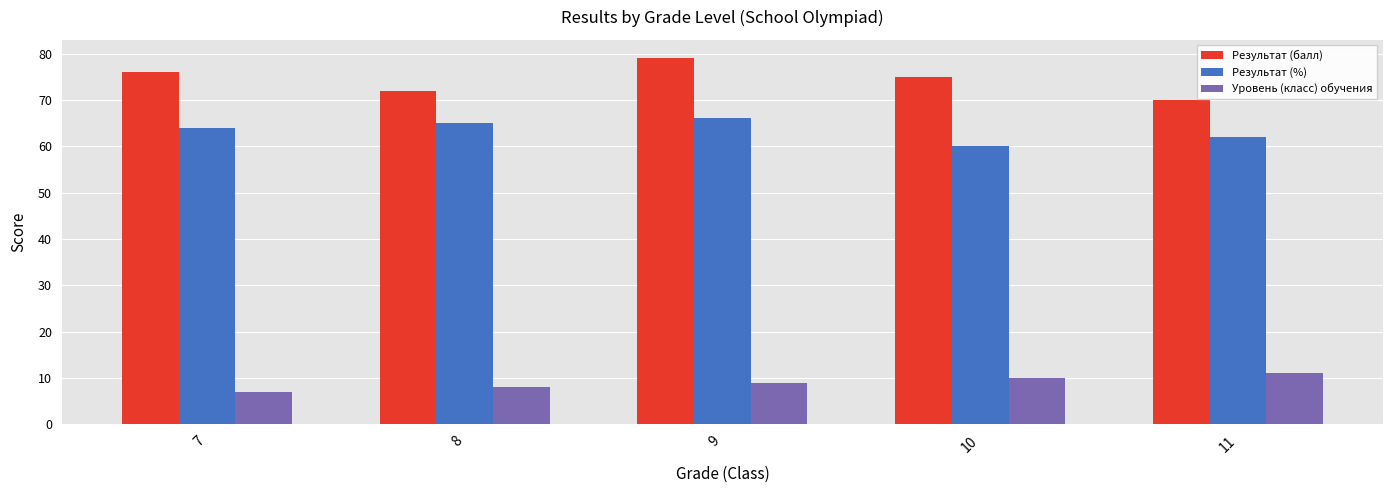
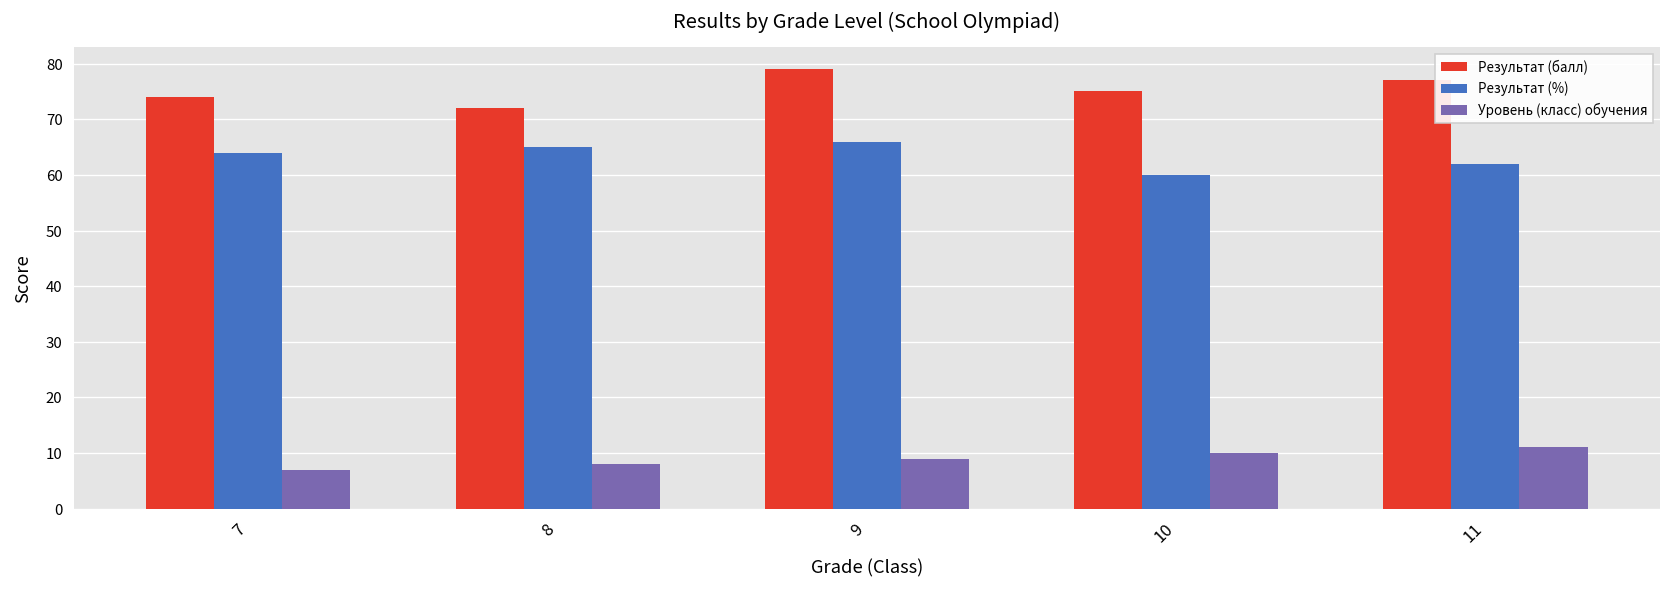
Результат (балл), 7: 76 -> 74
Результат (балл), 11: 70 -> 77
